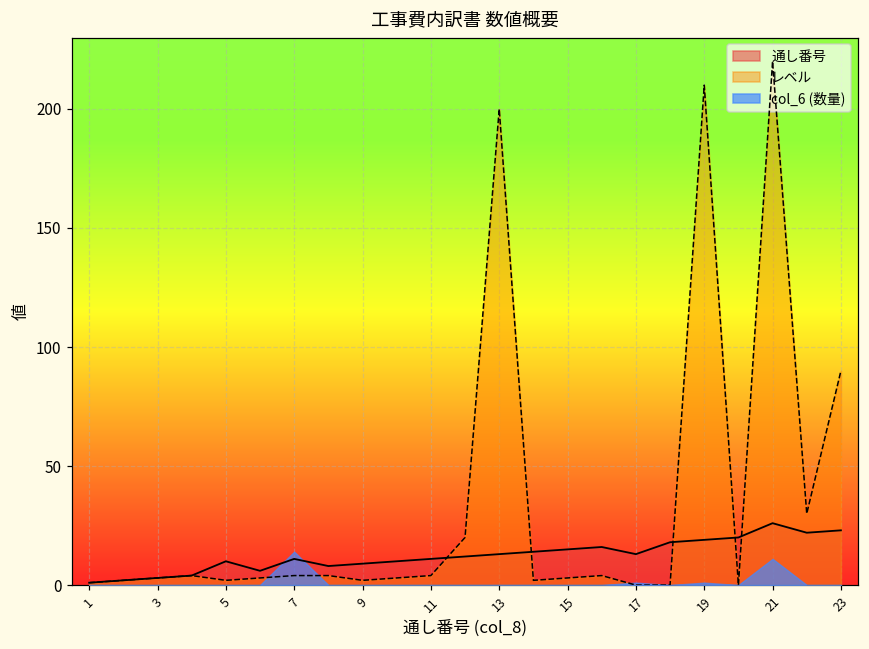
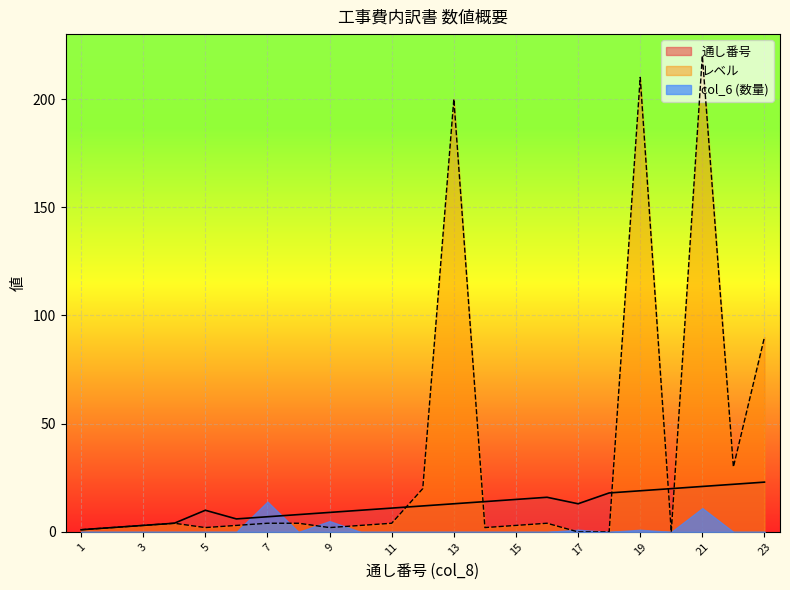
通し番号, 7: 11 -> 7
col_6 (数量), 9: 0 -> 5
通し番号, 21: 26 -> 21
